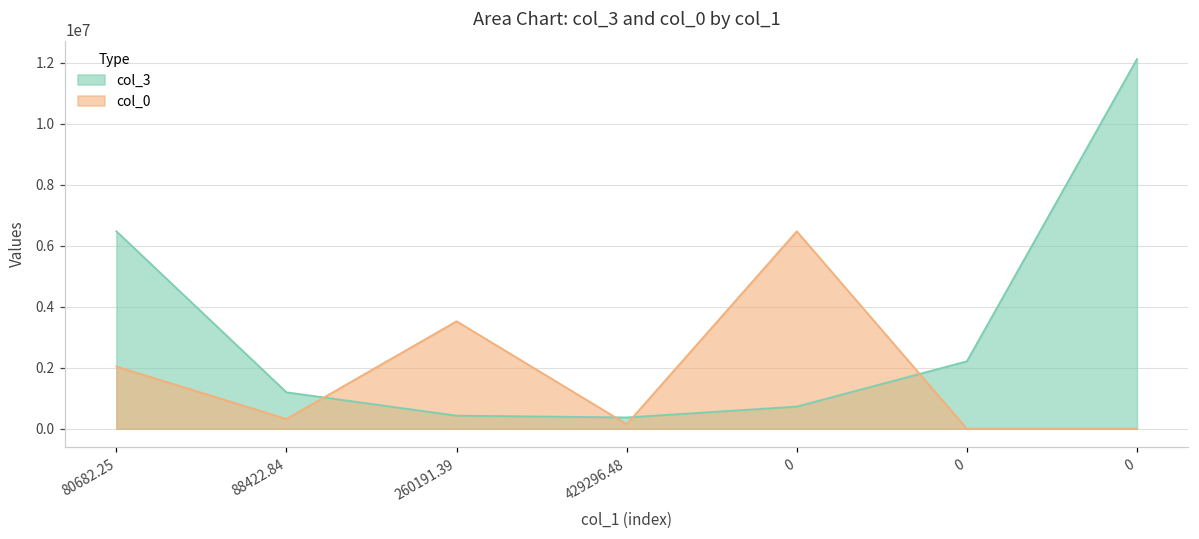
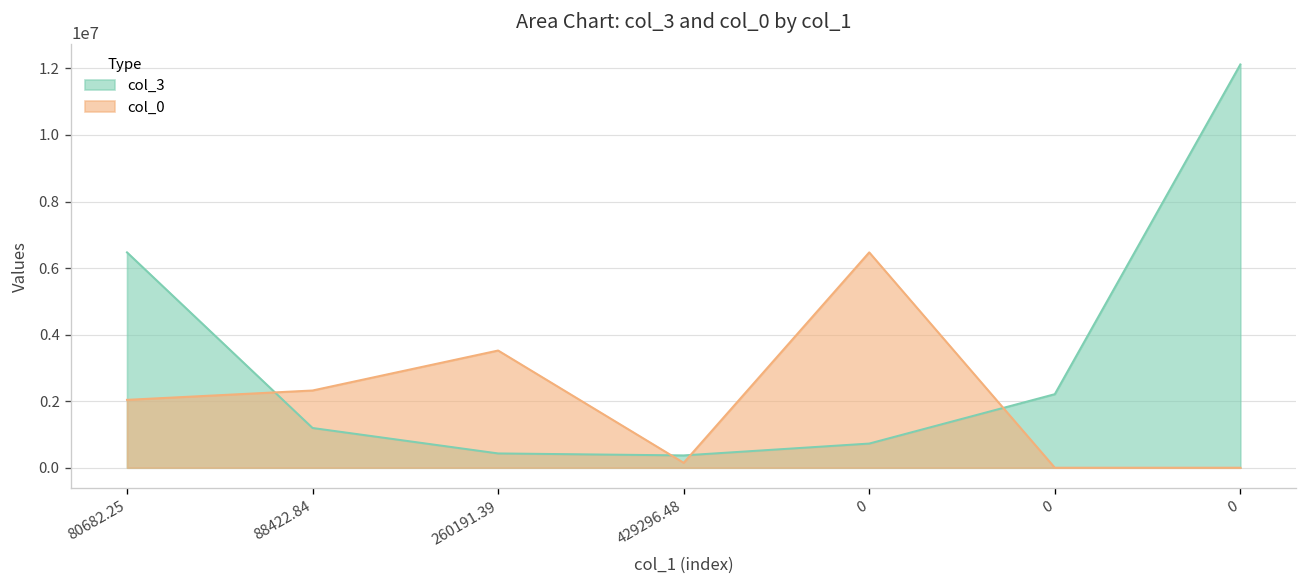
col_0, 88422.84: 300000 -> 2300000
